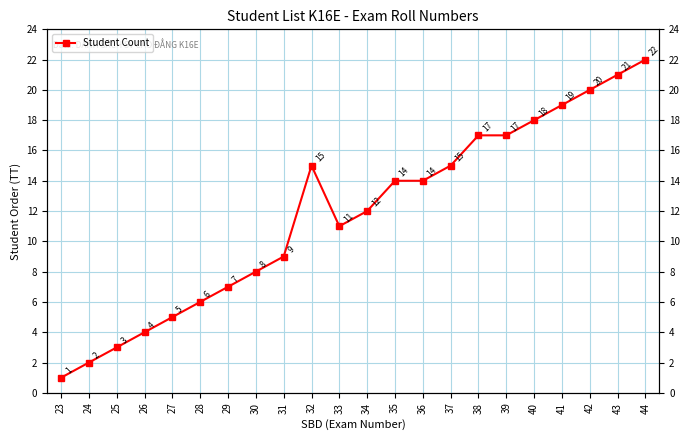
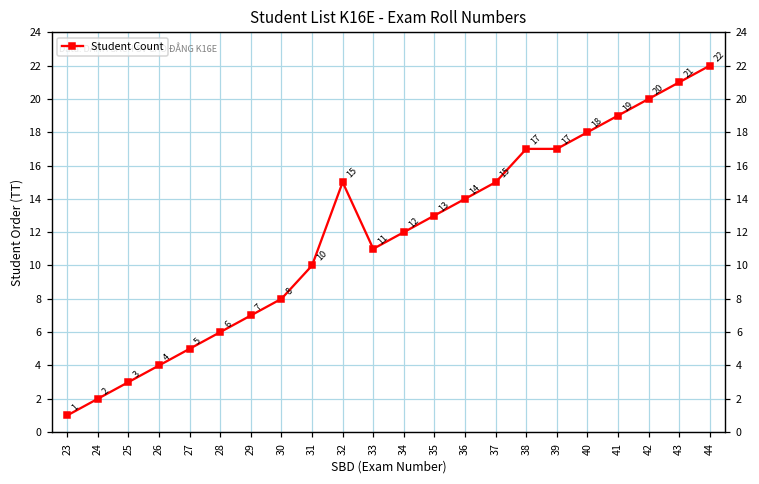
31: 9 -> 10
35: 14 -> 13
